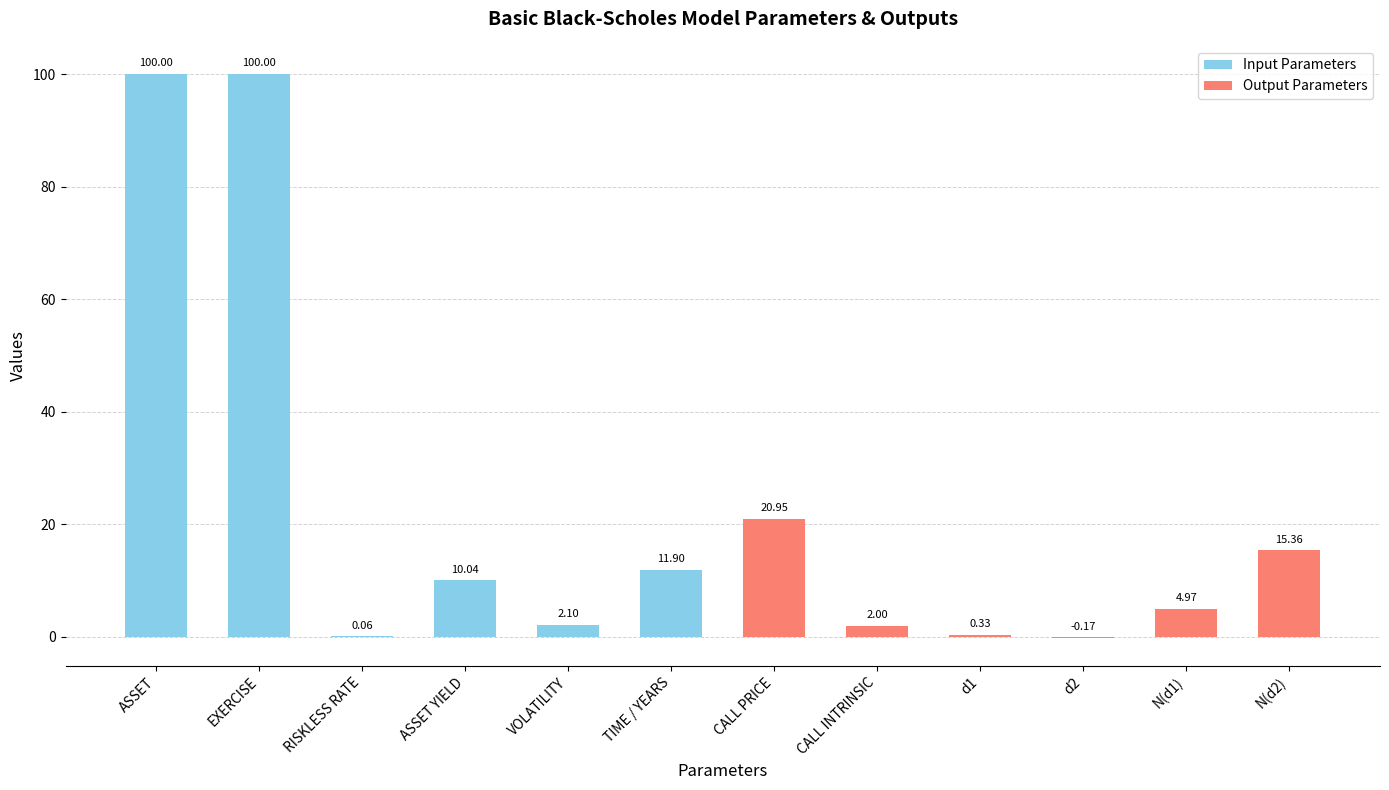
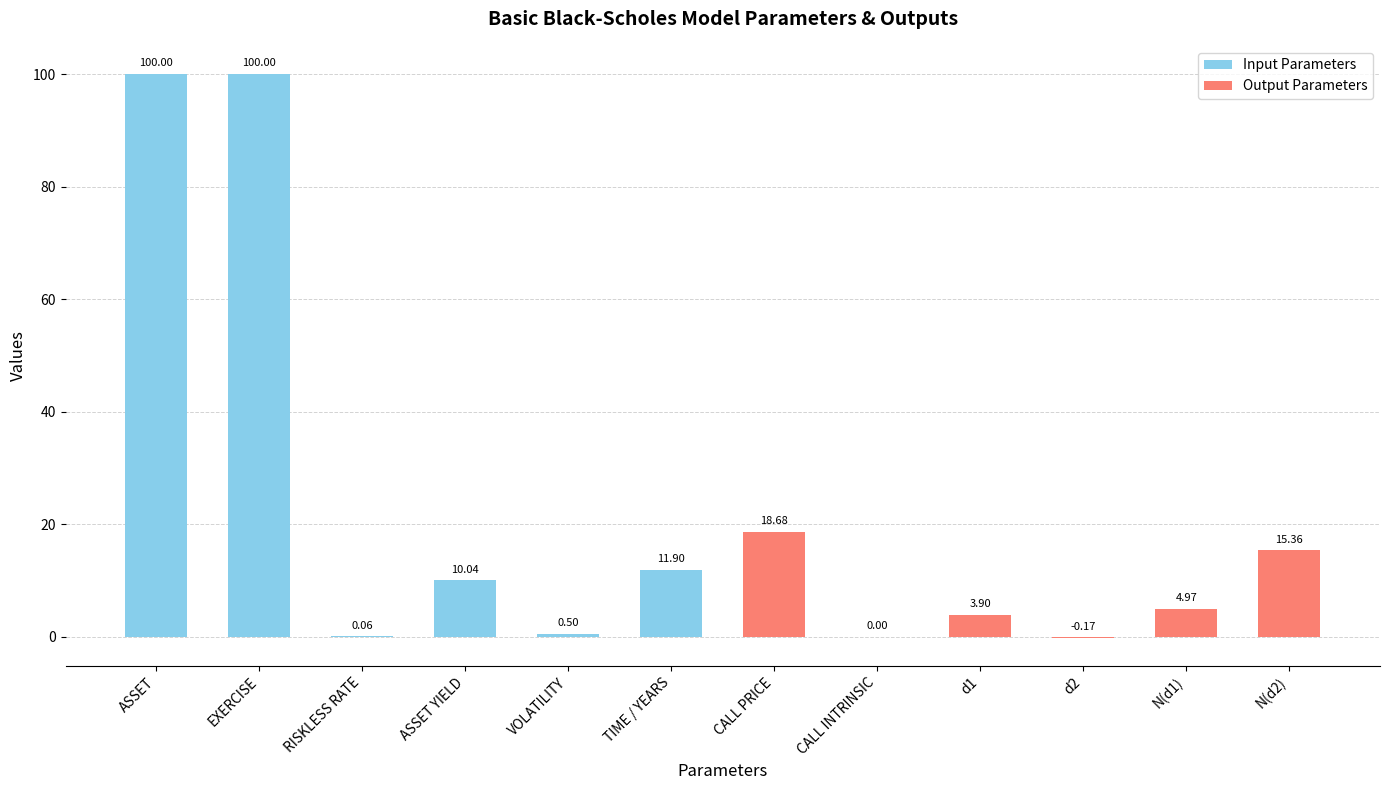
Input Parameters, VOLATILITY: 2.10 -> 0.50
Output Parameters, CALL PRICE: 20.95 -> 18.68
Output Parameters, CALL INTRINSIC: 2.00 -> 0.00
Output Parameters, d1: 0.33 -> 3.90
